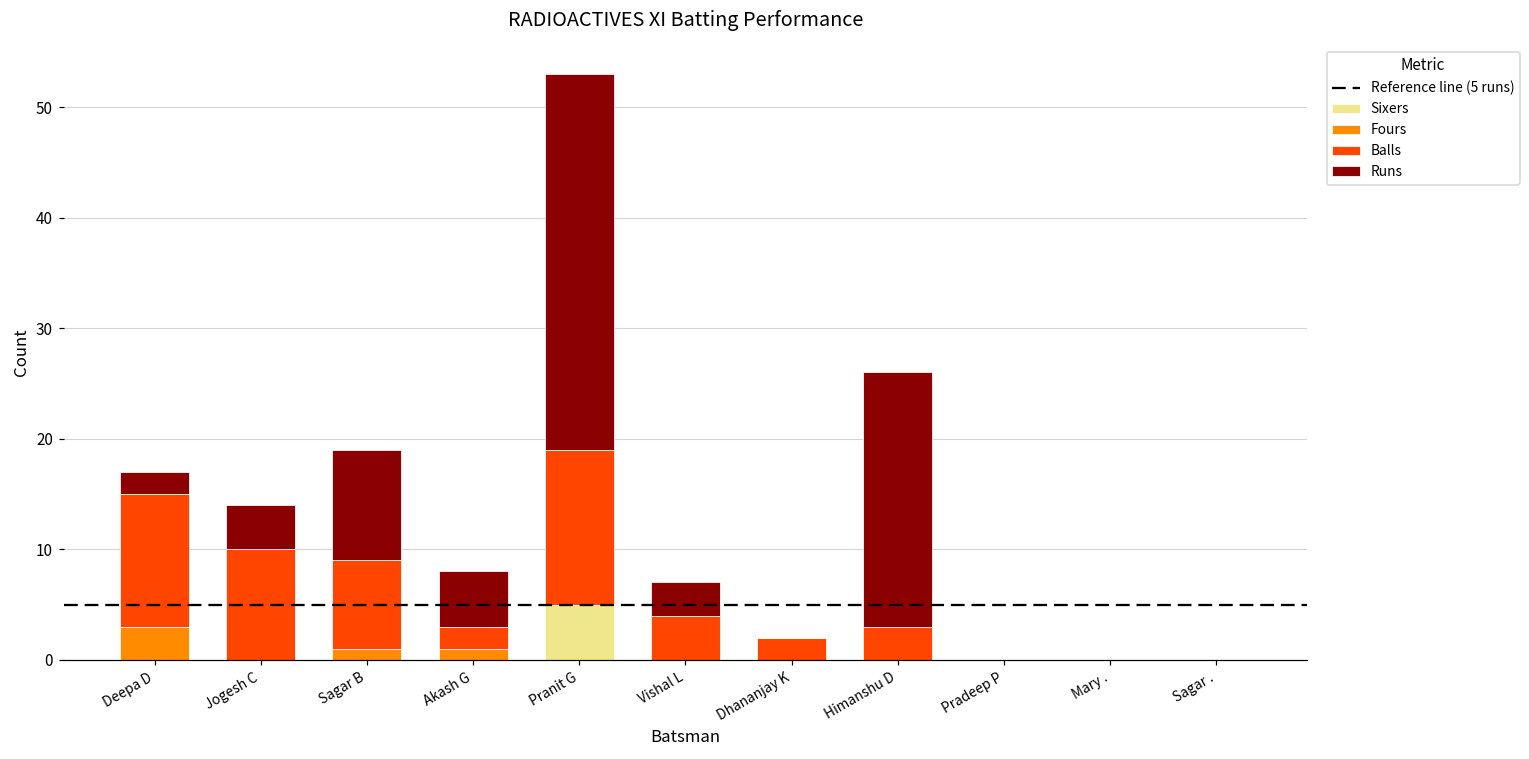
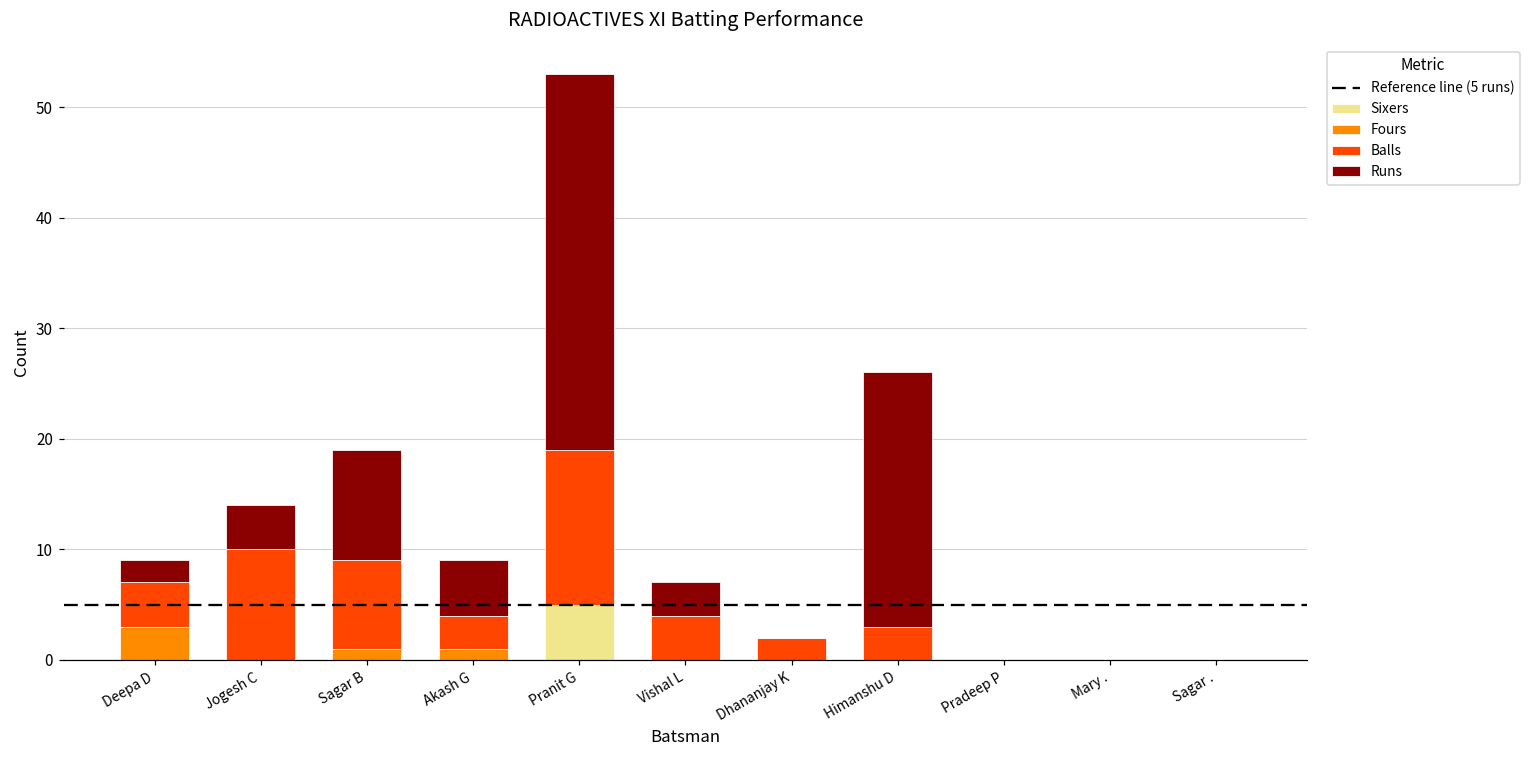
Balls, Deepa D: 12 -> 4
Balls, Akash G: 2 -> 3
